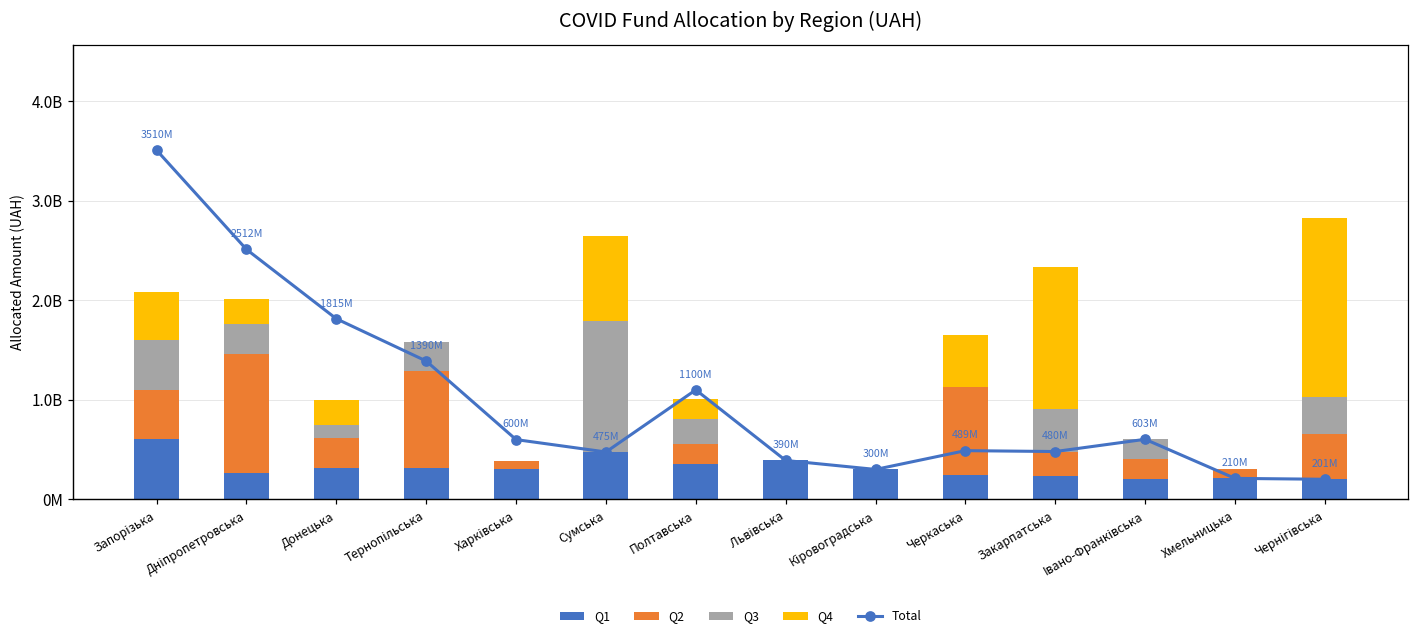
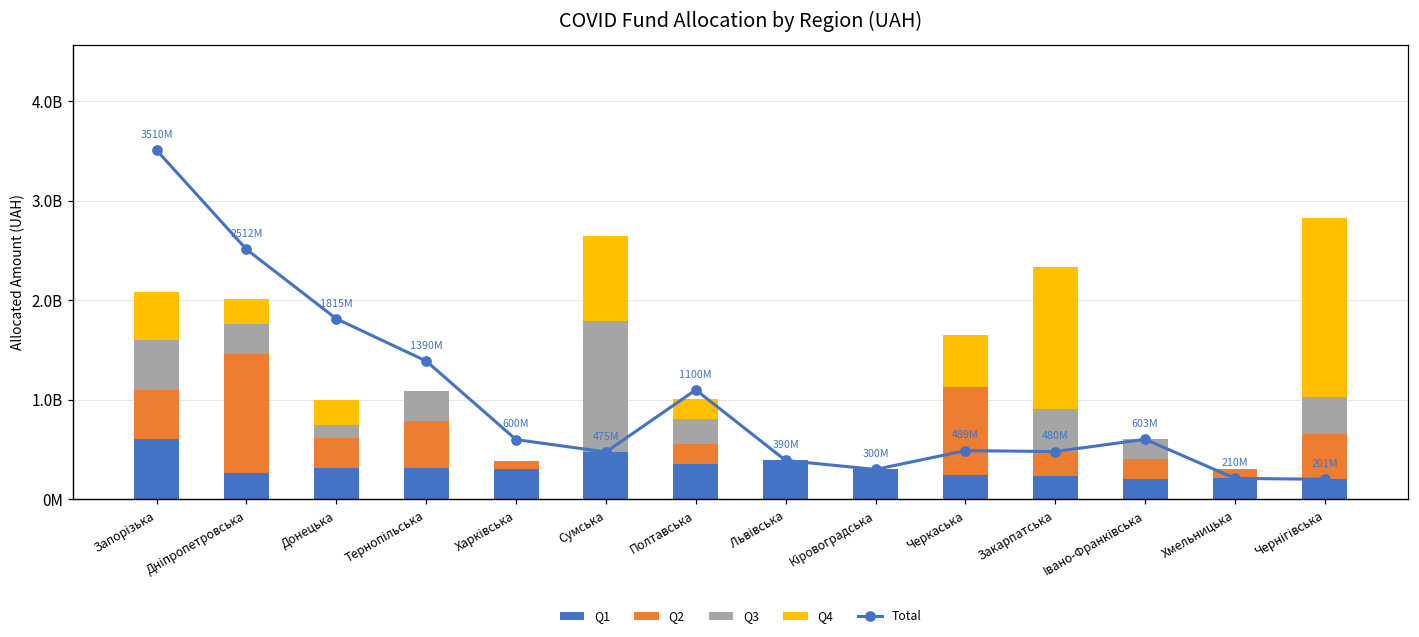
Q2, Тернопільська: 1000000000 -> 500000000
